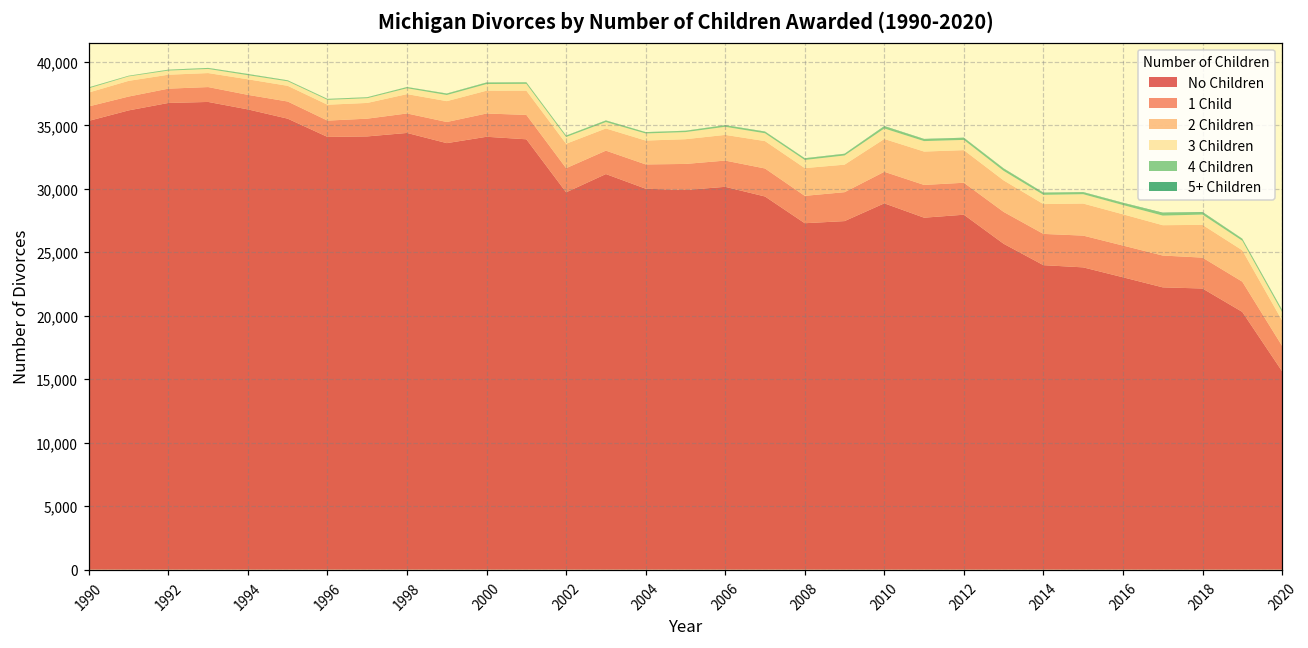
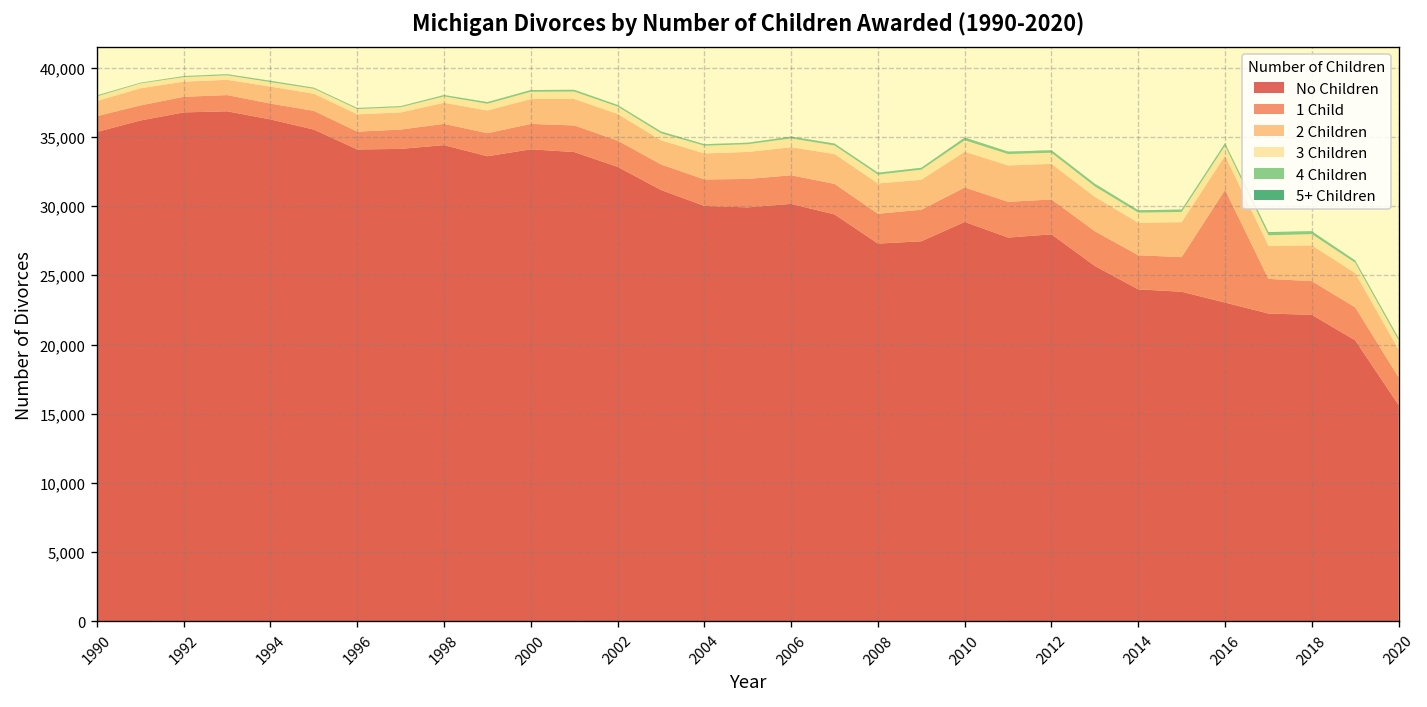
No Children, 2002: 29,700 -> 32,800
1 Child, 2016: 2,500 -> 8,100
